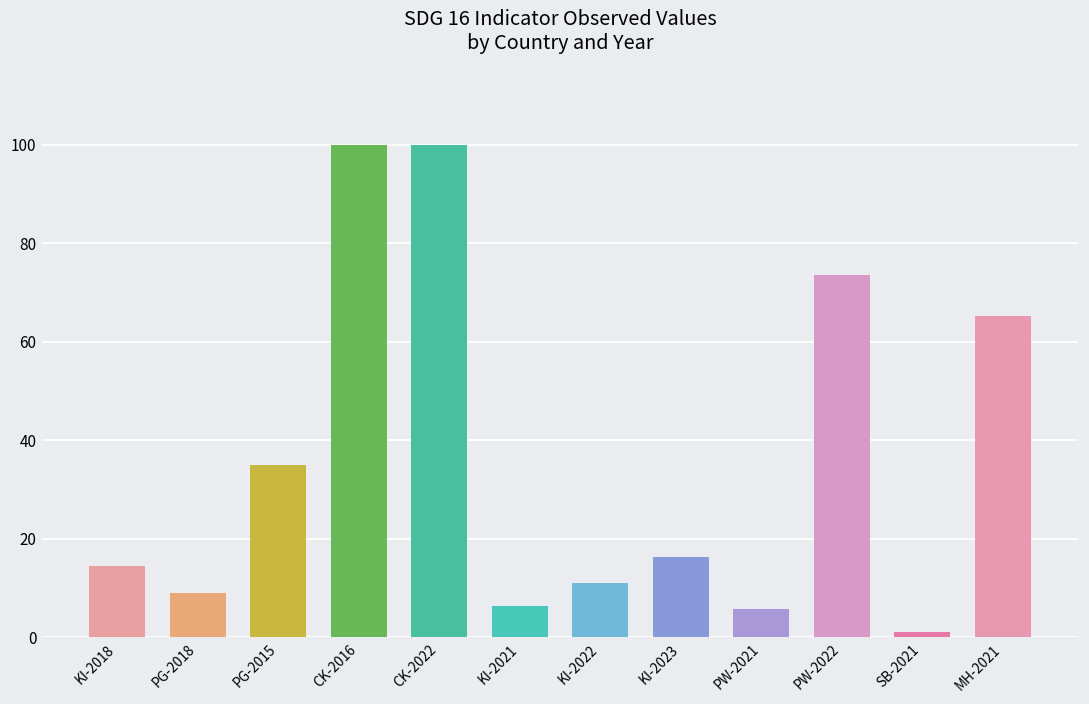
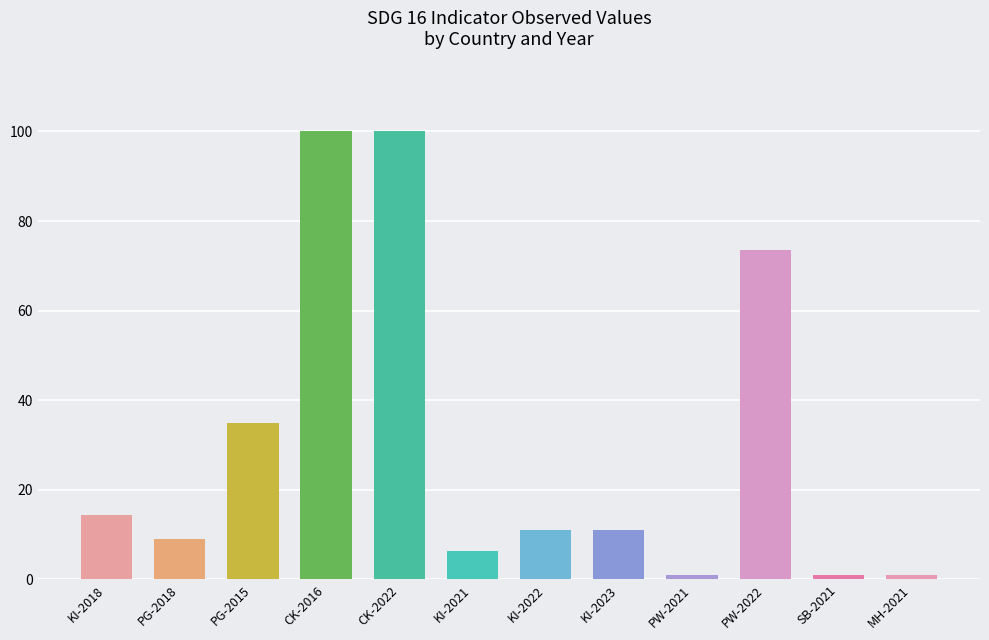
KI-2023: 16 -> 11
PW-2021: 6 -> 1
MH-2021: 65 -> 1
